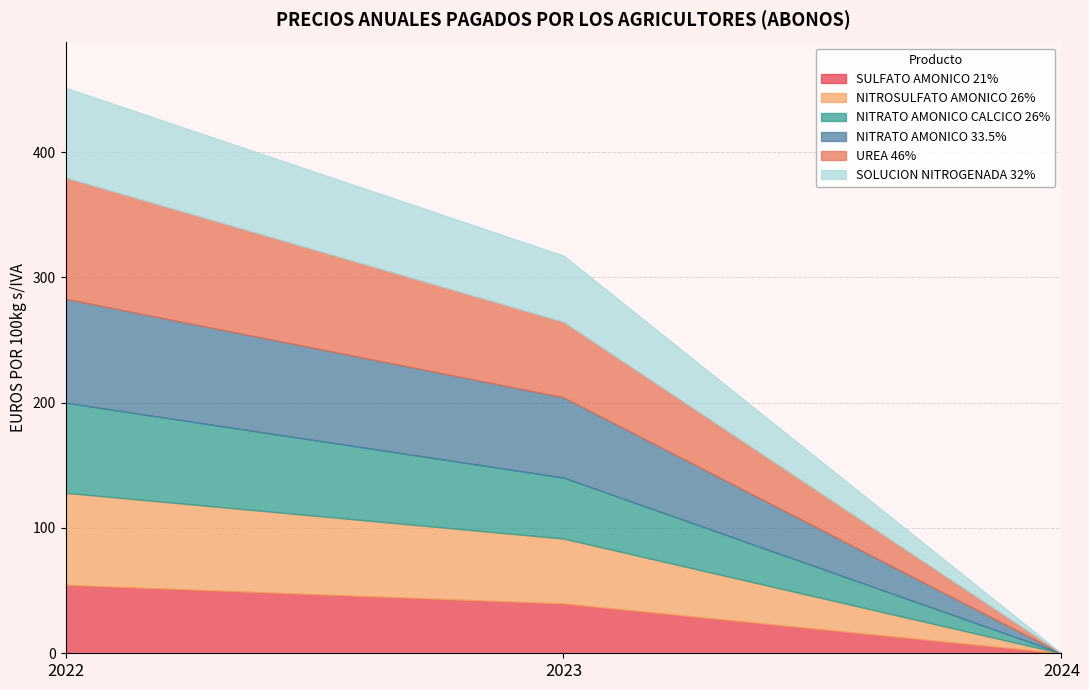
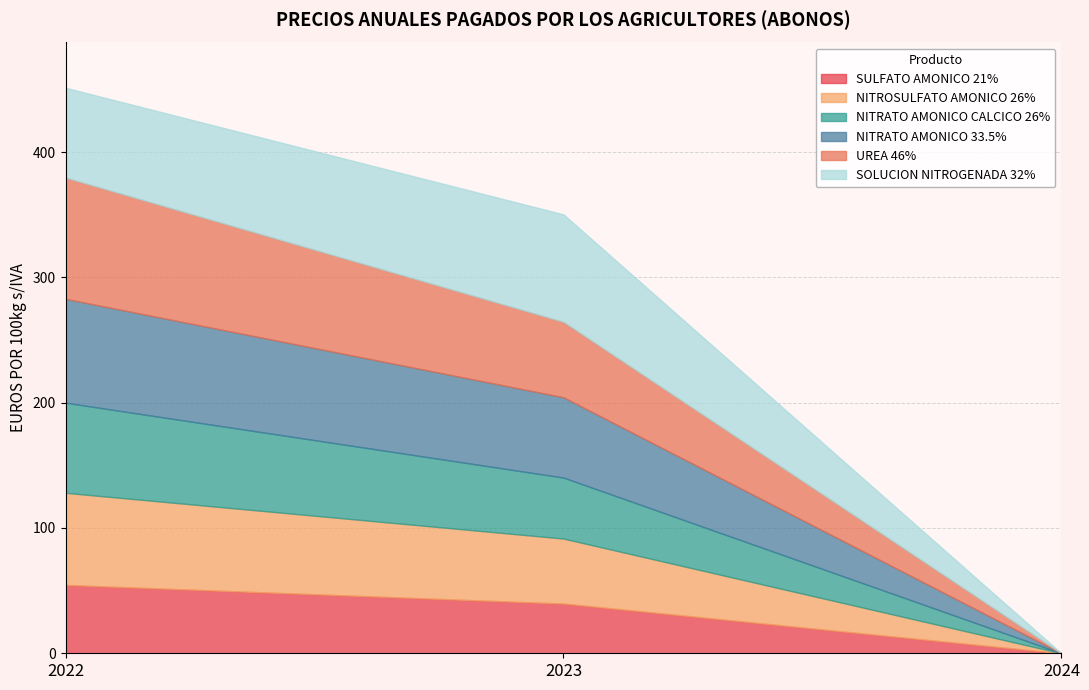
SOLUCION NITROGENADA 32%, 2023: 53 -> 86
